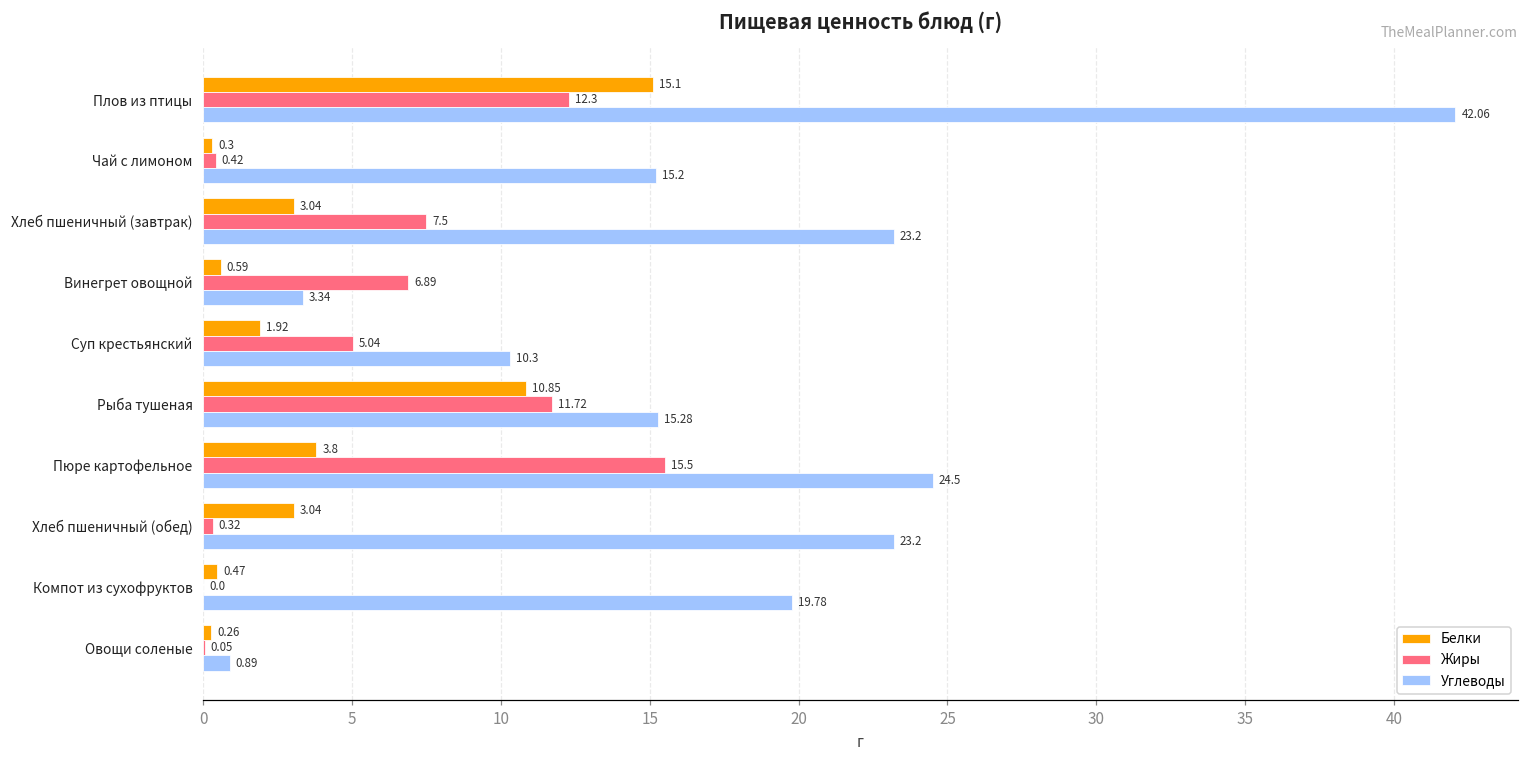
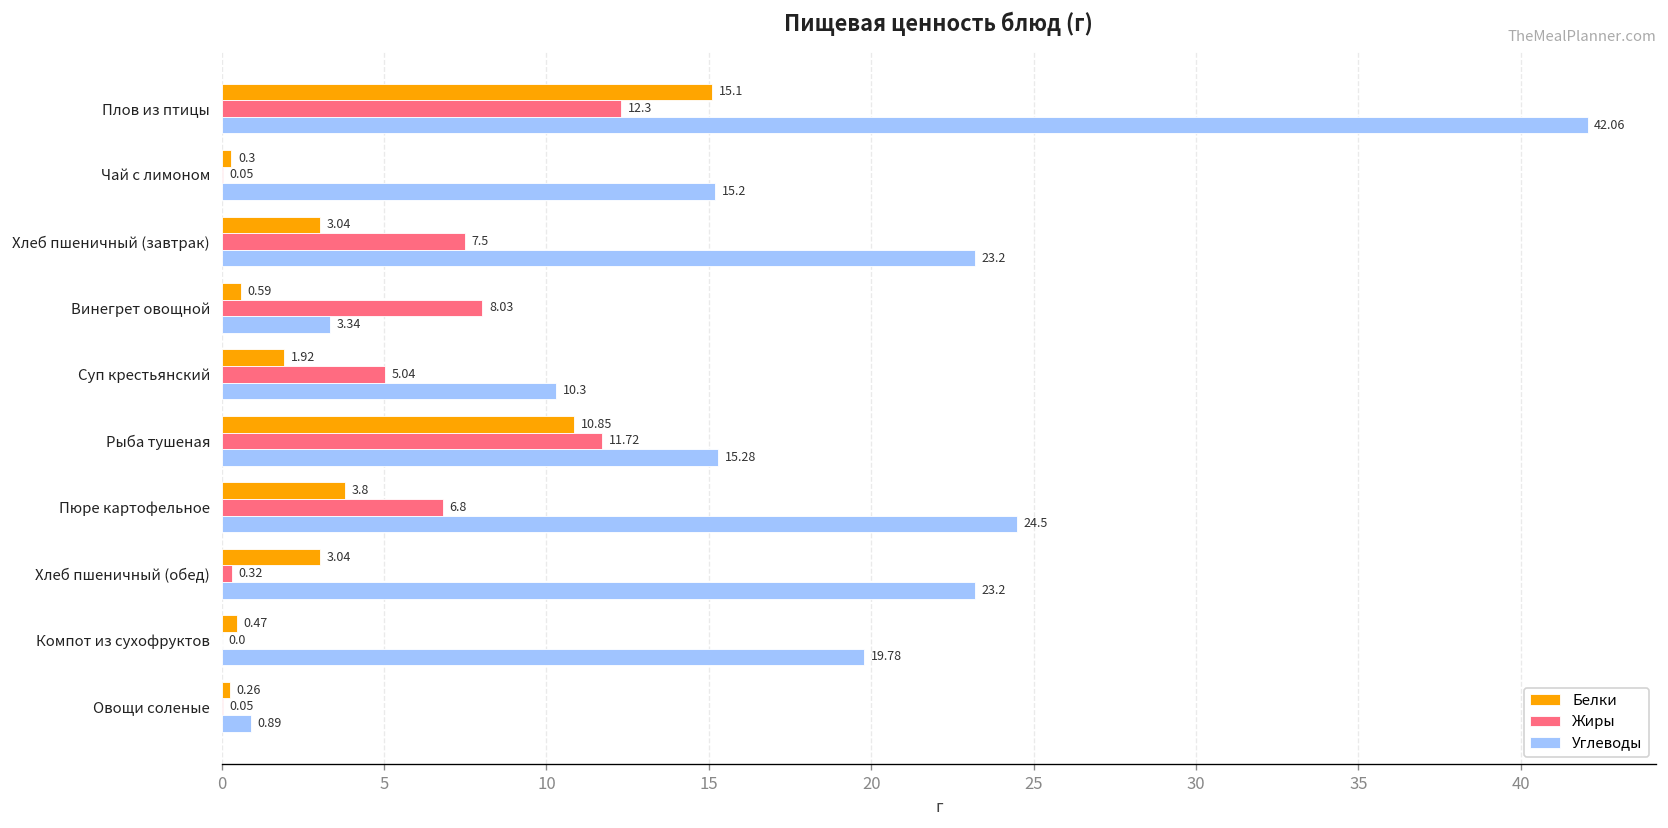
Жиры, Чай с лимоном: 0.42 -> 0.05
Жиры, Винегрет овощной: 6.89 -> 8.03
Жиры, Пюре картофельное: 15.5 -> 6.8
